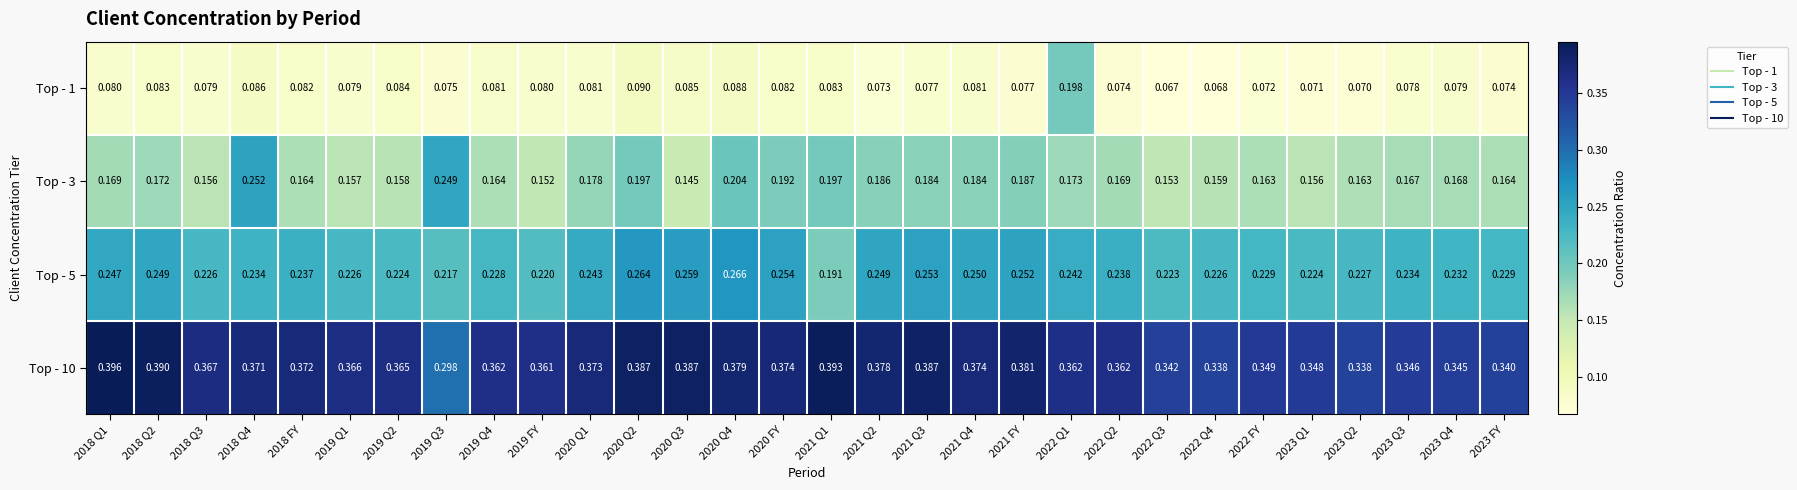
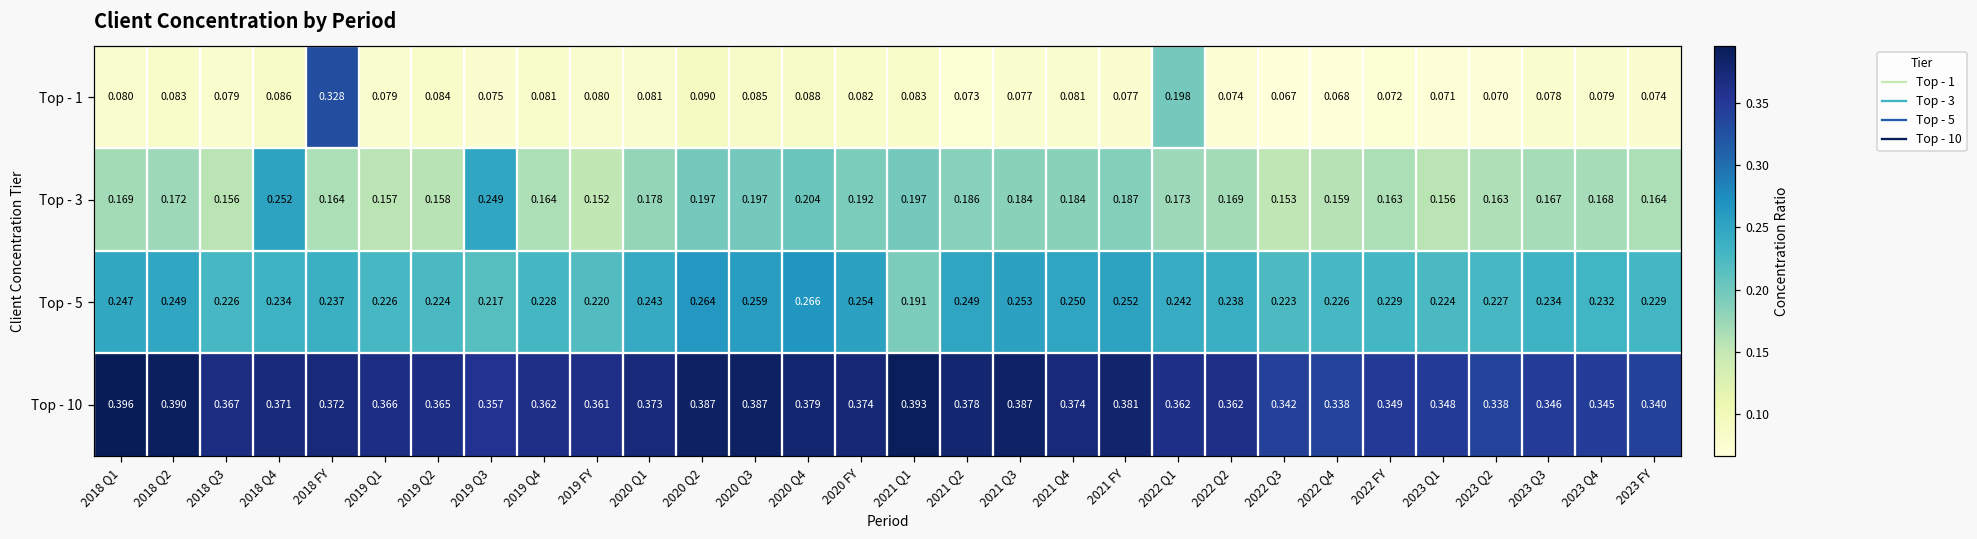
Top - 1, 2018 FY: 0.082 -> 0.328
Top - 3, 2020 Q3: 0.145 -> 0.197
Top - 10, 2019 Q3: 0.298 -> 0.357
